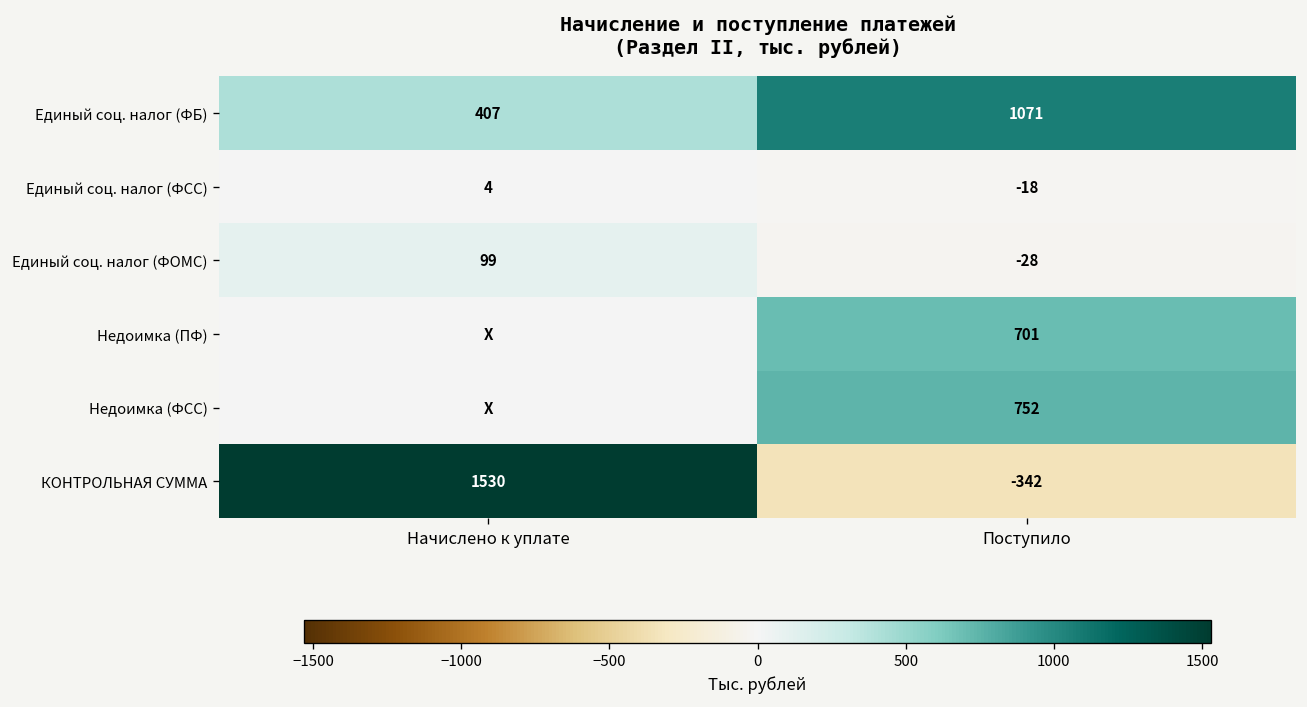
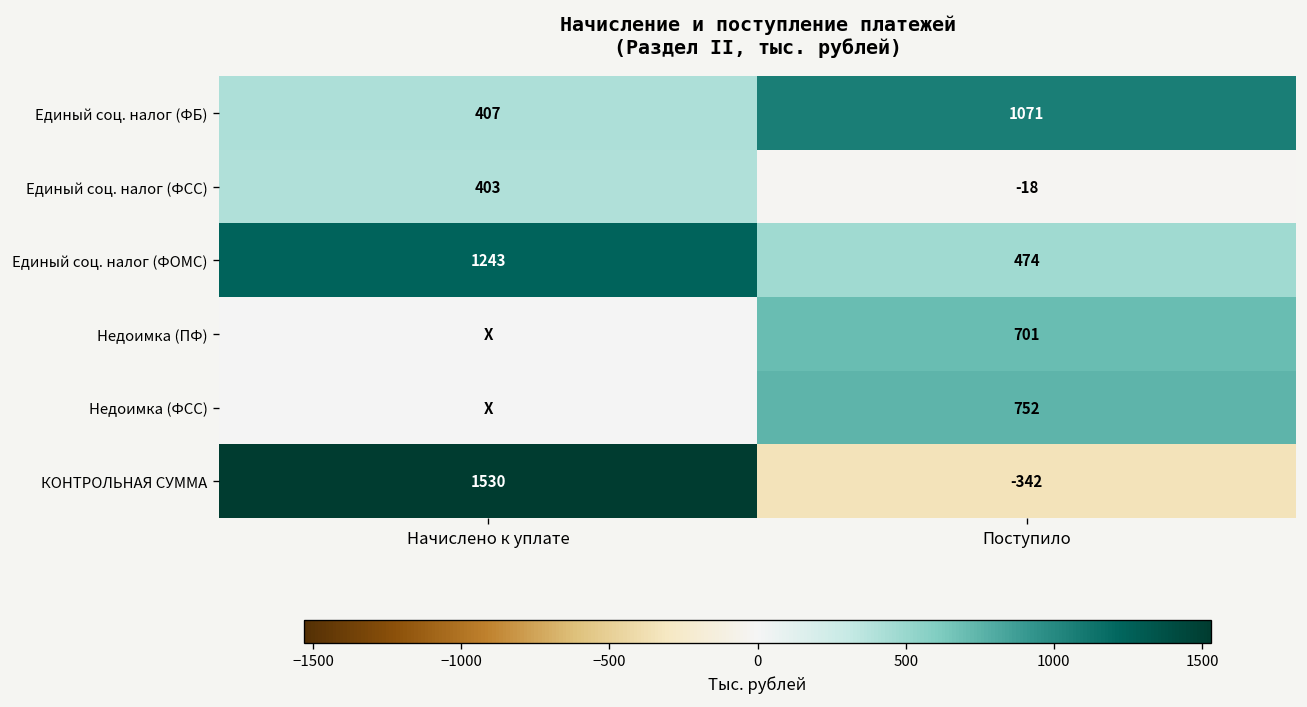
Единый соц. налог (ФСС), Начислено к уплате: 4 -> 403
Единый соц. налог (ФОМС), Начислено к уплате: 99 -> 1243
Единый соц. налог (ФОМС), Поступило: -28 -> 474
